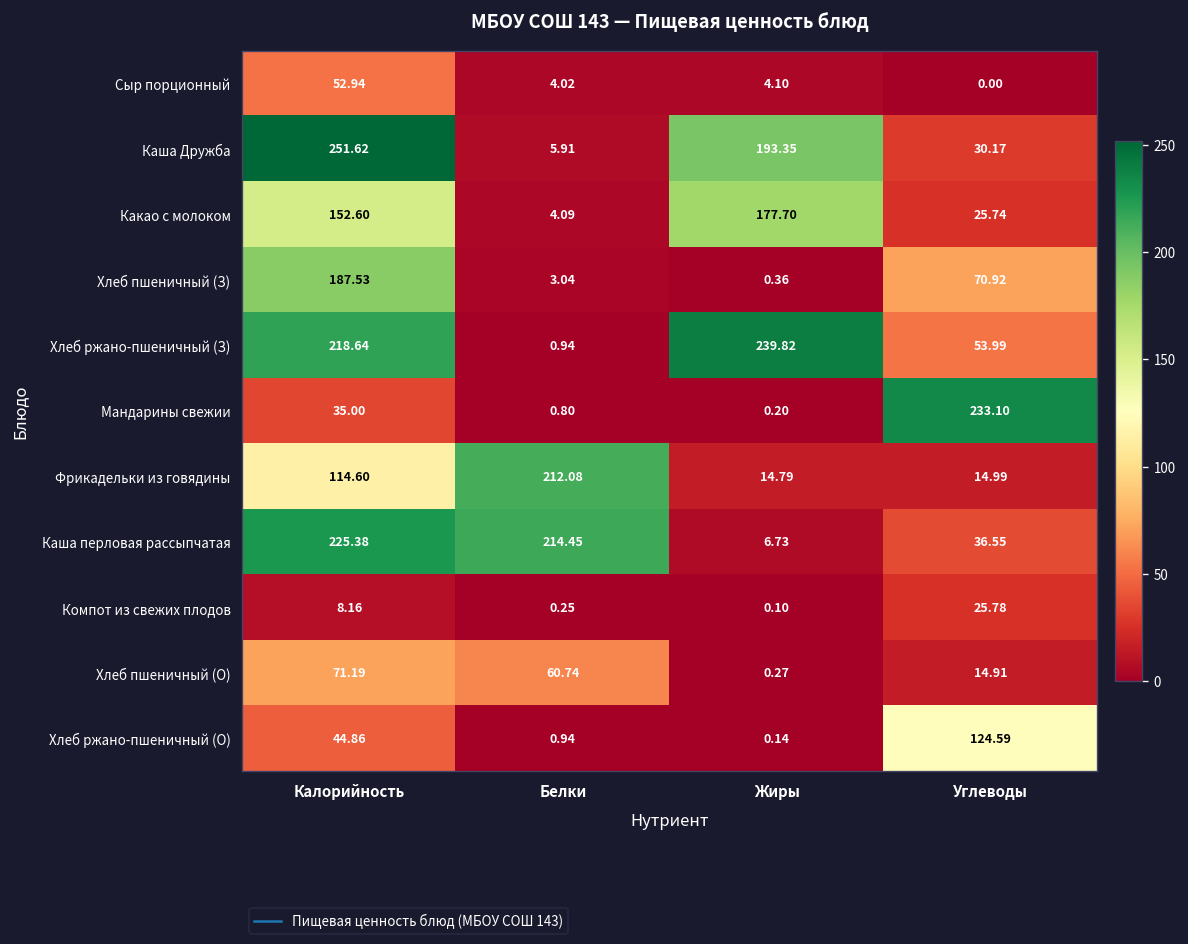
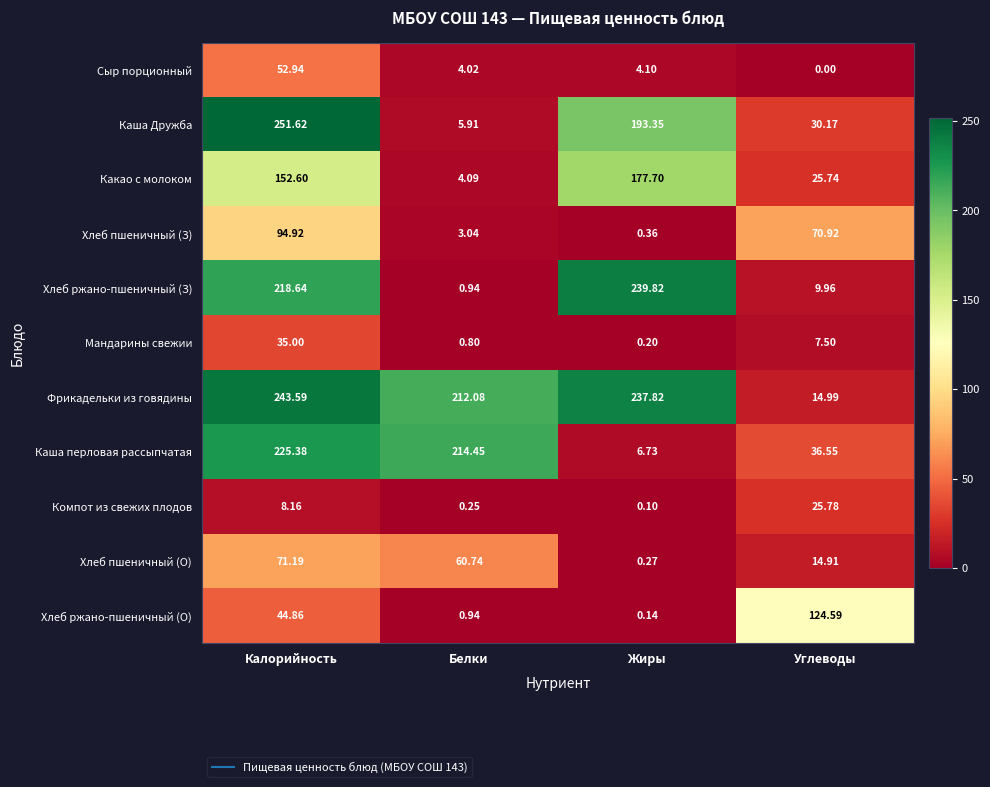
Хлеб пшеничный (З), Калорийность: 187.53 -> 94.92
Хлеб ржано-пшеничный (З), Углеводы: 53.99 -> 9.96
Мандарины свежии, Углеводы: 233.10 -> 7.50
Фрикадельки из говядины, Калорийность: 114.60 -> 243.59
Фрикадельки из говядины, Жиры: 14.79 -> 237.82
